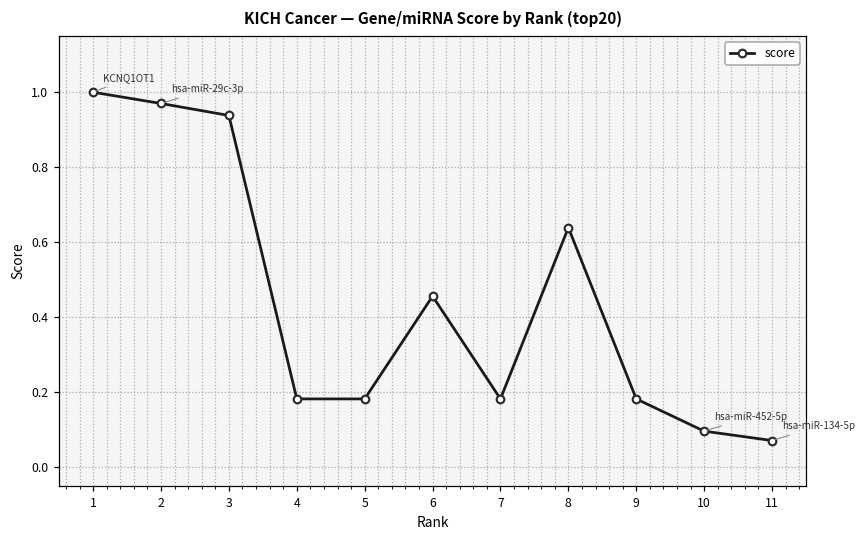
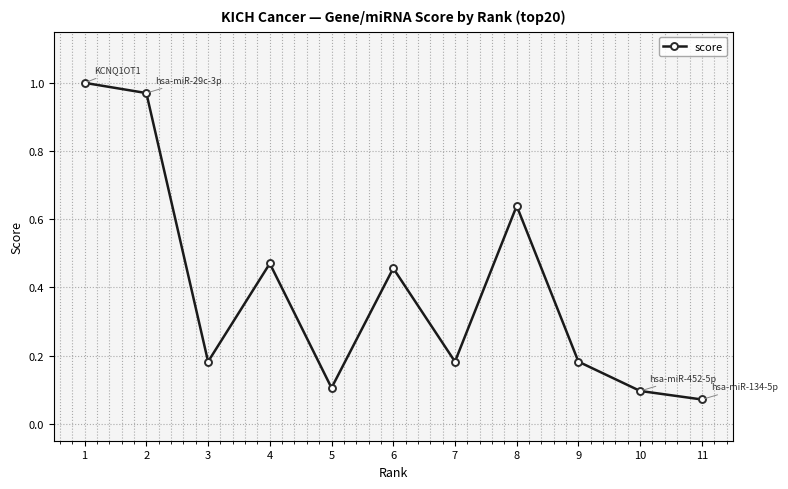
3: 0.94 -> 0.18
4: 0.18 -> 0.47
5: 0.18 -> 0.11
